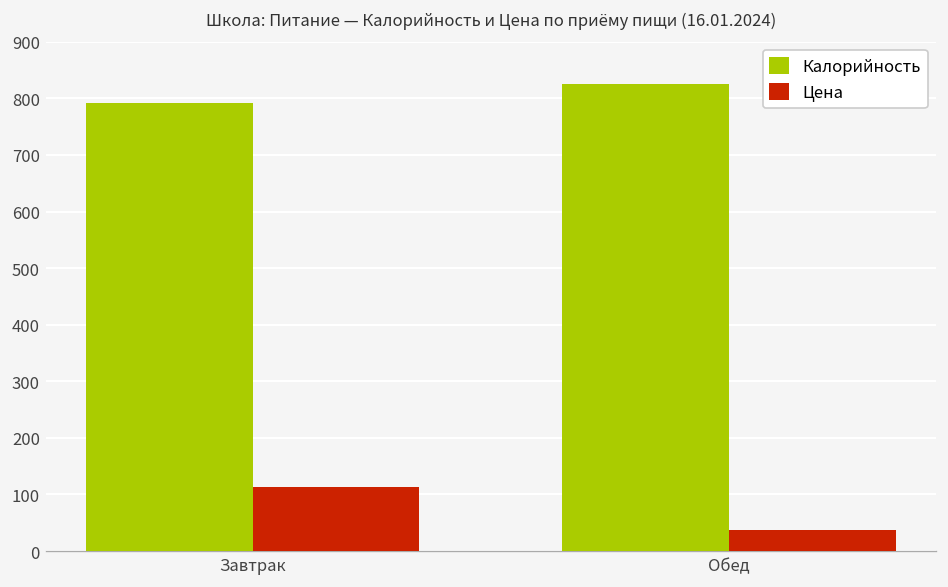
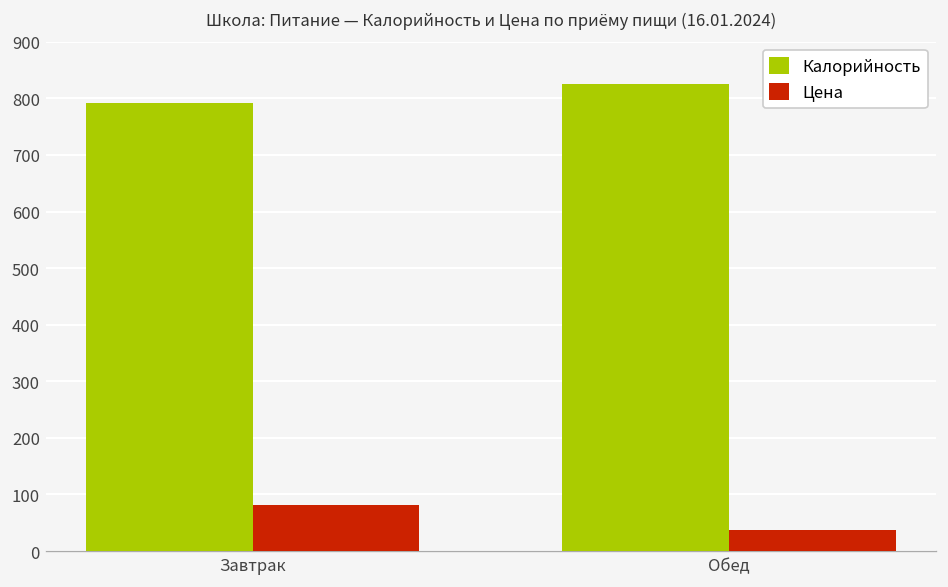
Цена, Завтрак: 110 -> 80
